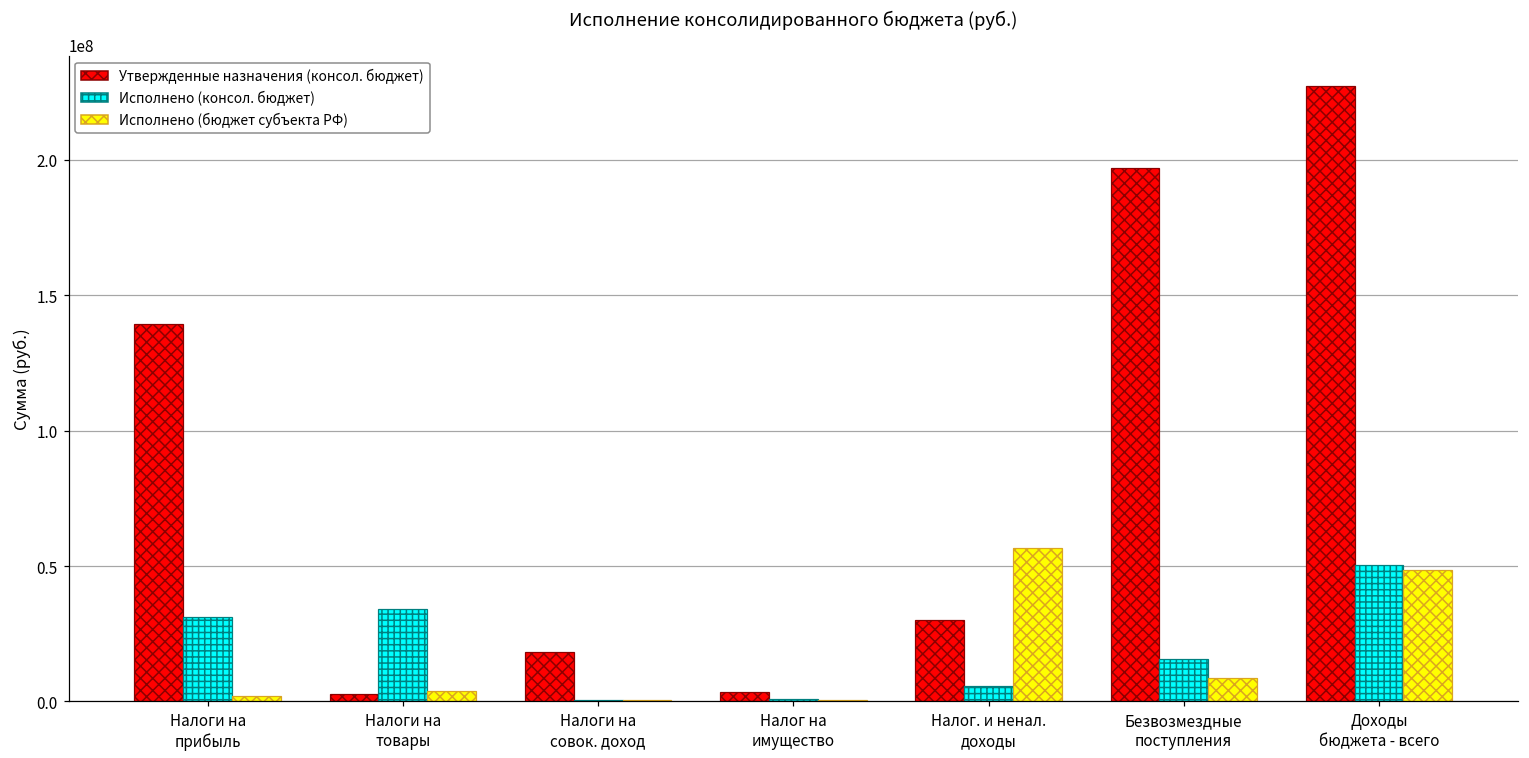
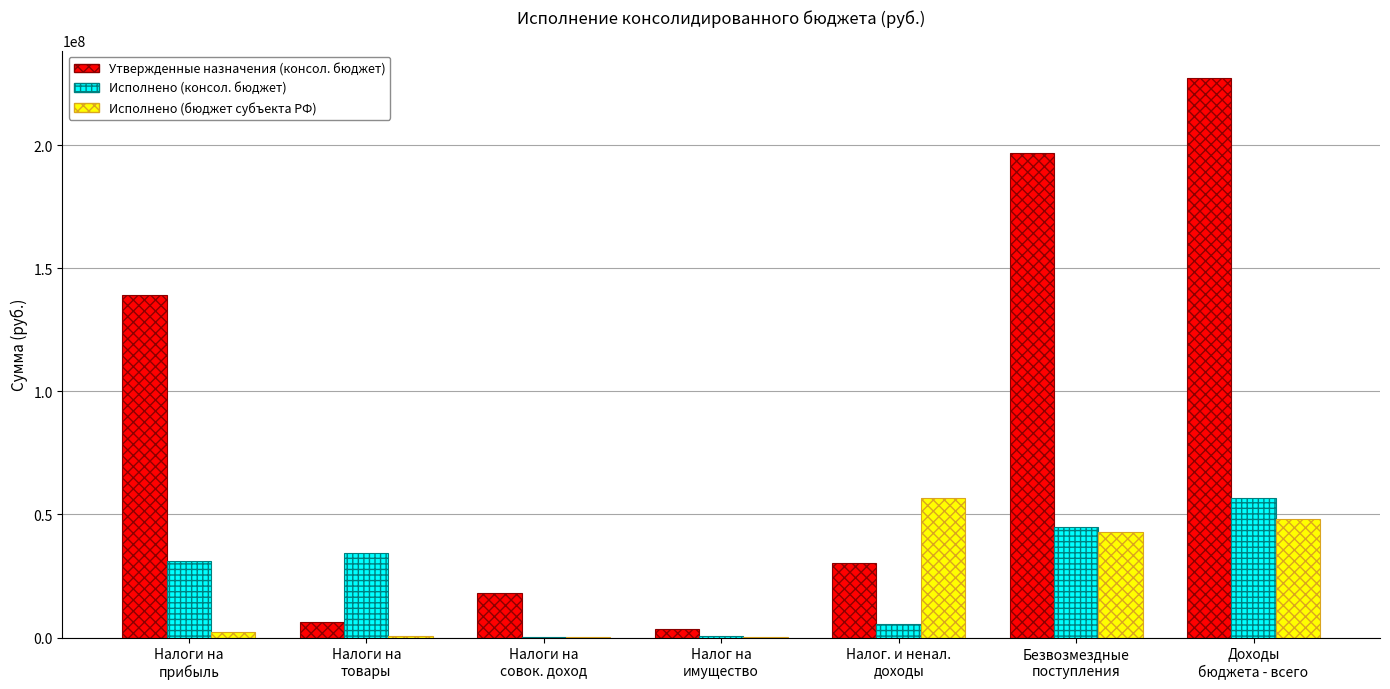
Утвержденные назначения (консол. бюджет), Налоги на товары: 3000000 -> 6000000
Исполнено (бюджет субъекта РФ), Налоги на товары: 4000000 -> 1000000
Исполнено (консол. бюджет), Безвозмездные поступления: 16000000 -> 45000000
Исполнено (бюджет субъекта РФ), Безвозмездные поступления: 9000000 -> 43000000
Исполнено (консол. бюджет), Доходы бюджета - всего: 50000000 -> 57000000
